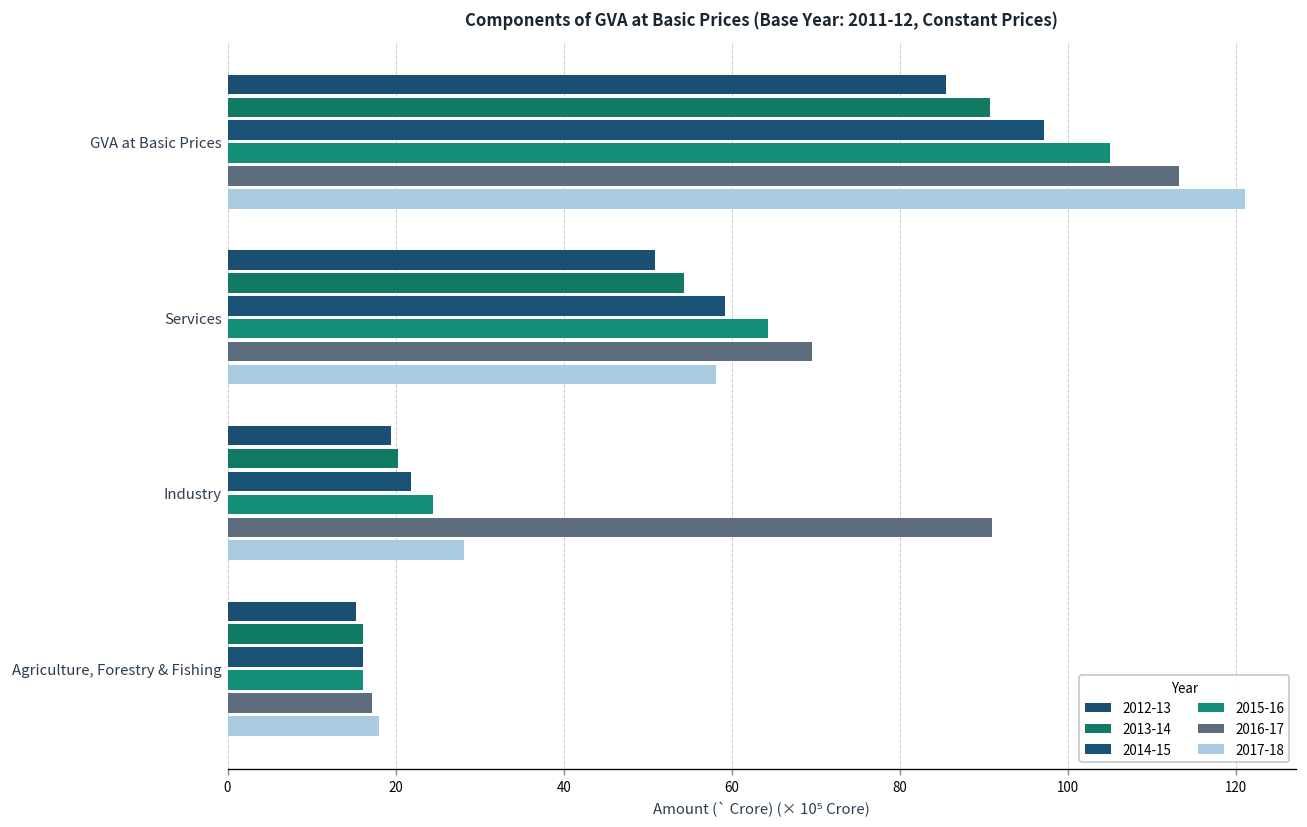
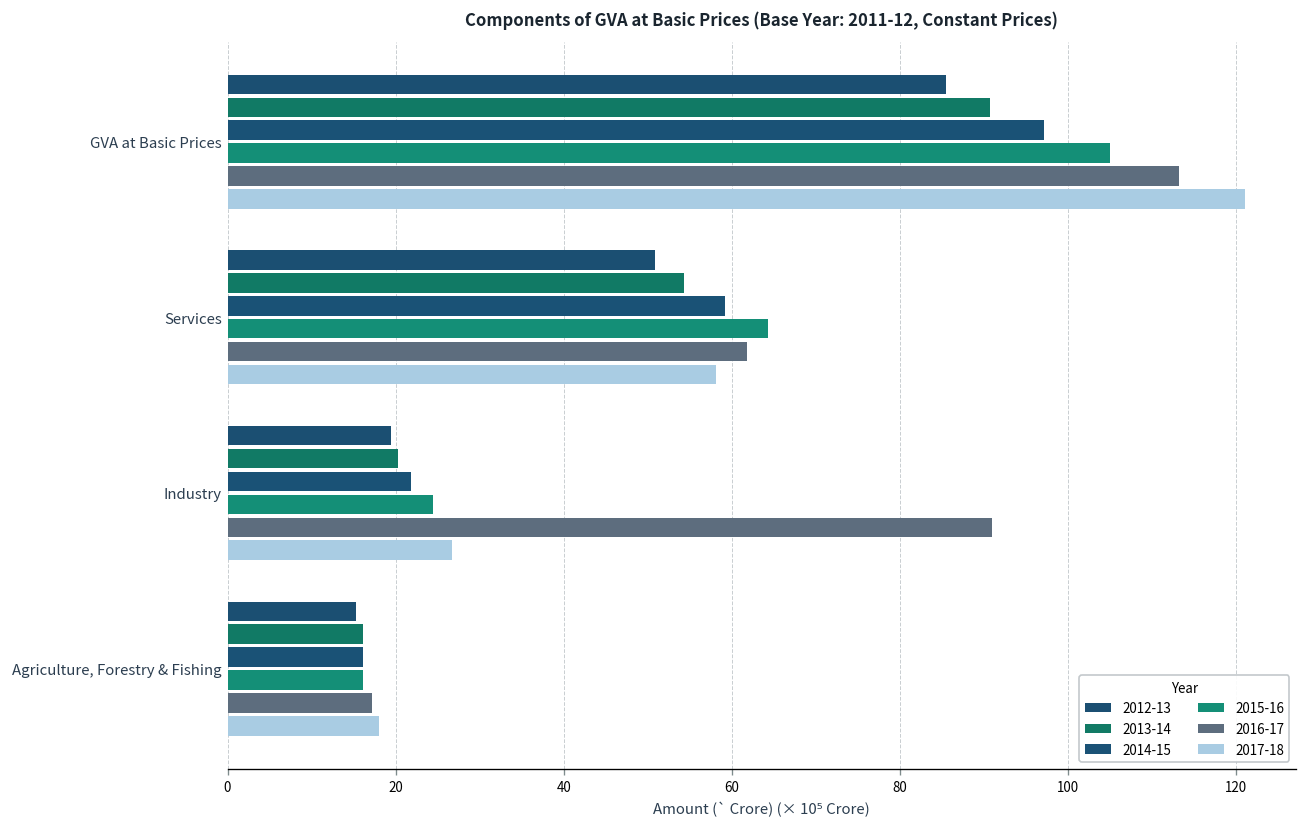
2016-17, Services: 70 -> 62
2017-18, Industry: 28 -> 27
